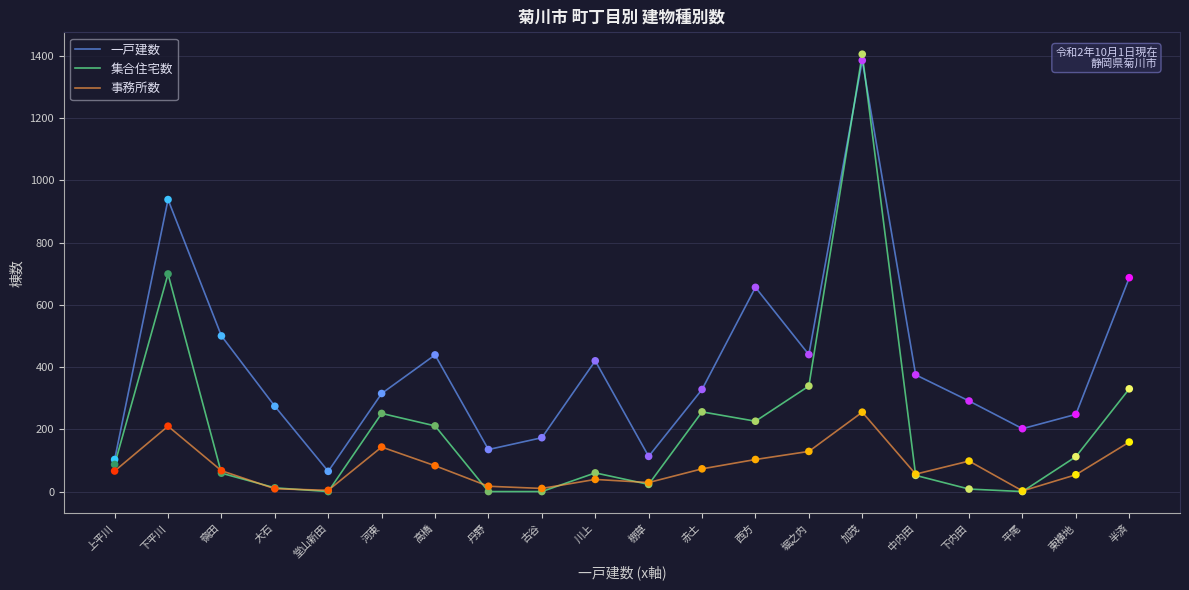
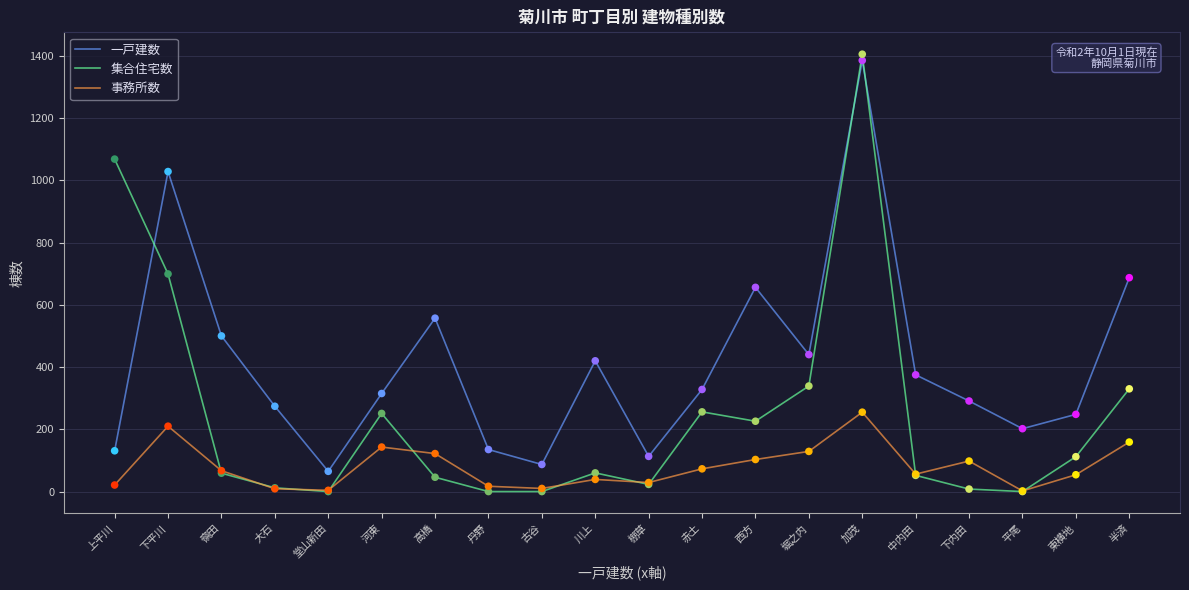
一戸建数, 上平川: 100 -> 130
集合住宅数, 上平川: 90 -> 1070
事務所数, 上平川: 70 -> 20
一戸建数, 下平川: 940 -> 1030
一戸建数, 高橋: 440 -> 560
集合住宅数, 高橋: 210 -> 50
事務所数, 高橋: 80 -> 120
一戸建数, 古谷: 170 -> 90
